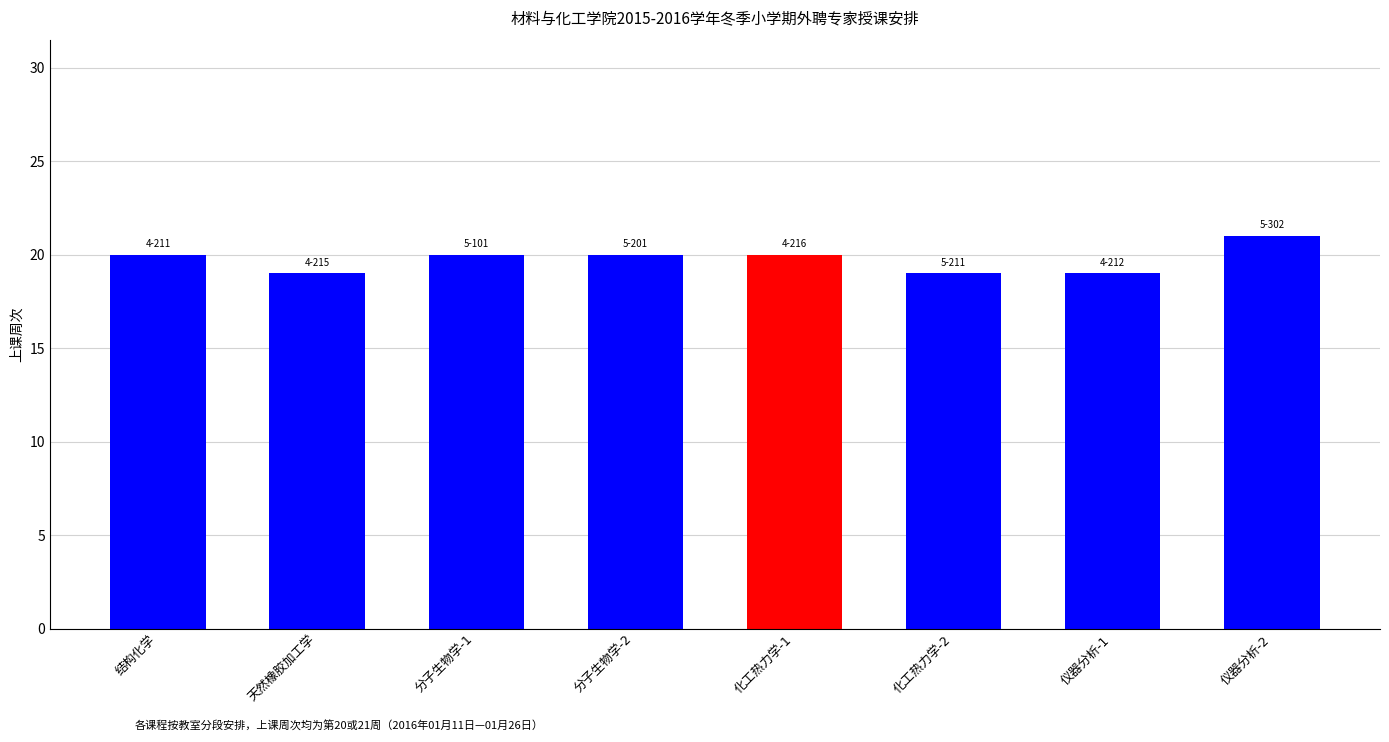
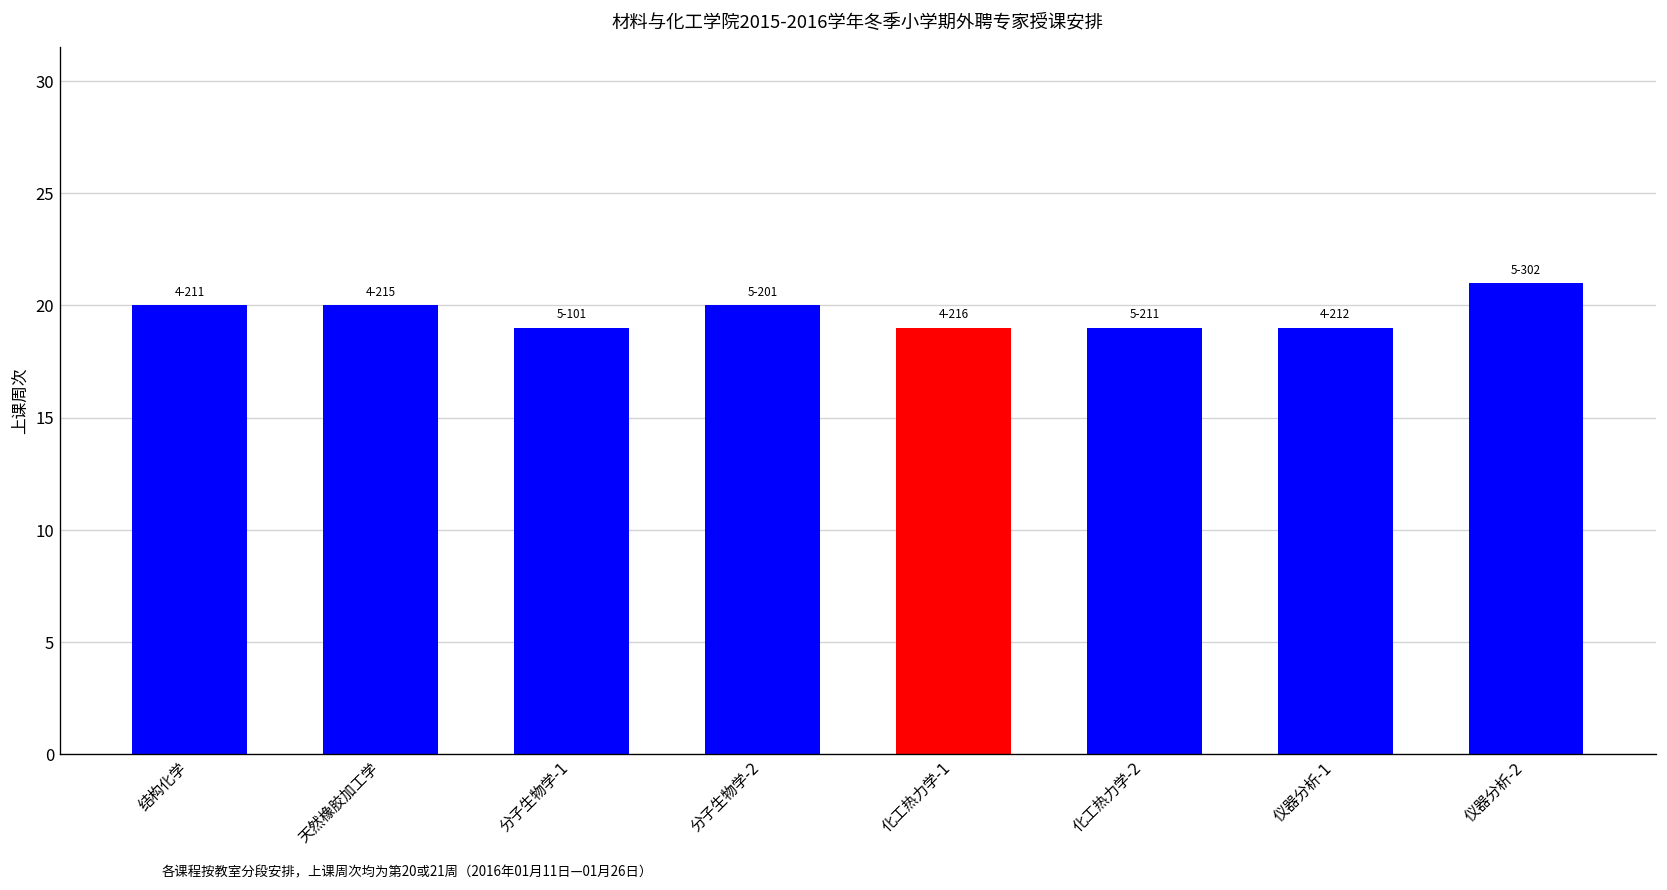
天然橡胶加工学: 19 -> 20
分子生物学-1: 20 -> 19
化工热力学-1: 20 -> 19
